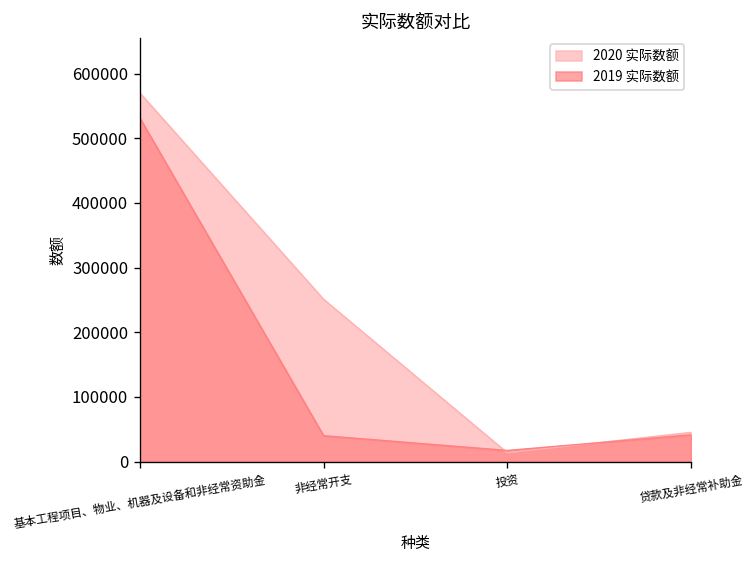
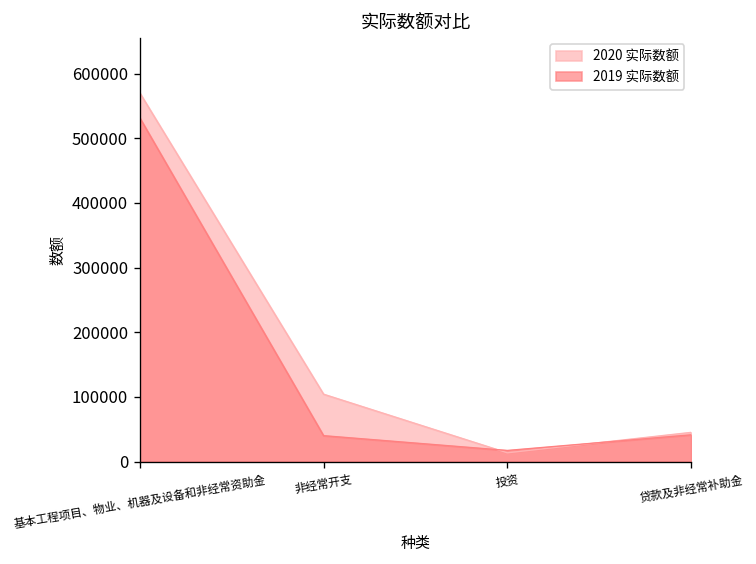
2020 实际数额, 非经常开支: 250000 -> 100000
